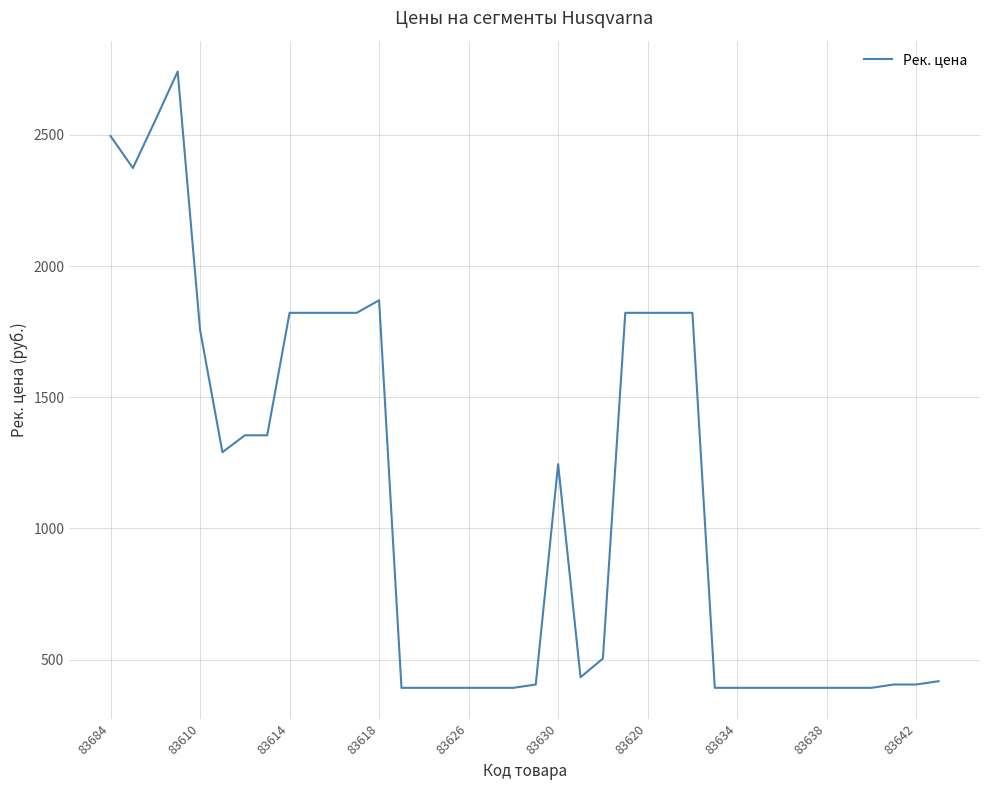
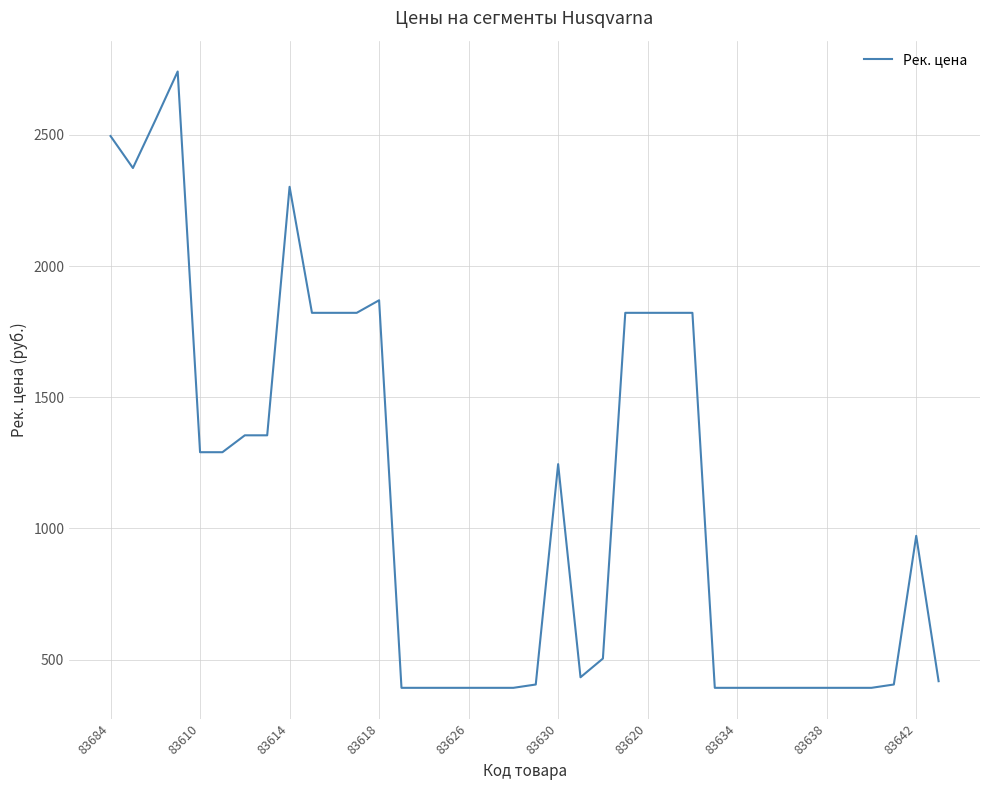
83610: 1760 -> 1290
83614: 1820 -> 2300
83642: 400 -> 970
